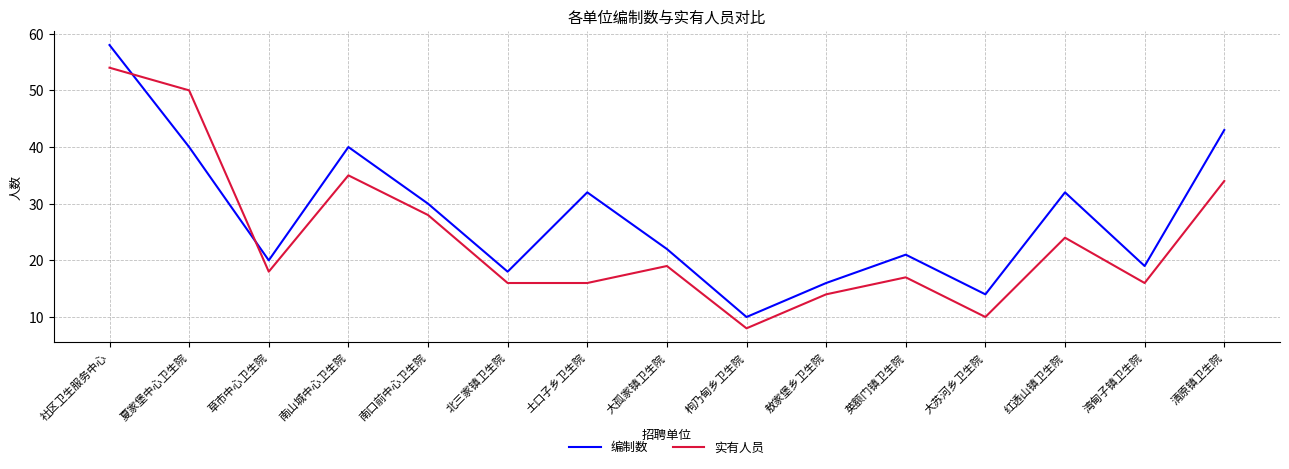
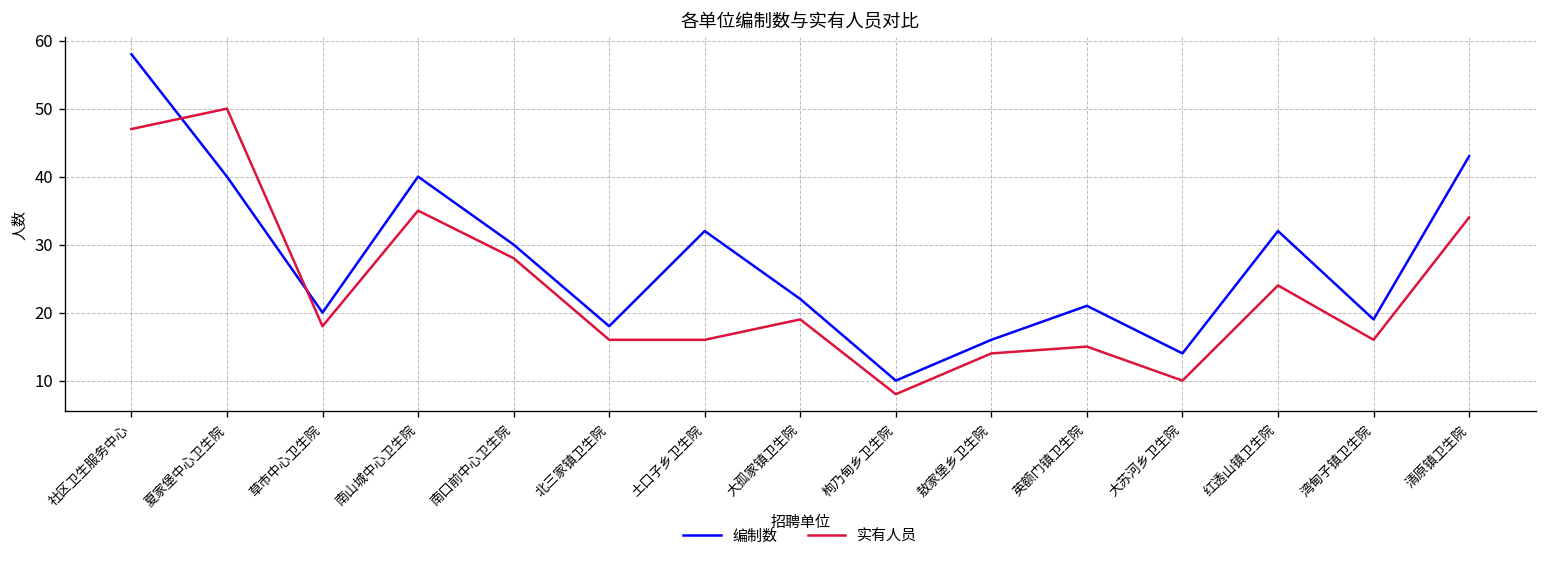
实有人员, 社区卫生服务中心: 54 -> 47
实有人员, 英额门镇卫生院: 17 -> 15
